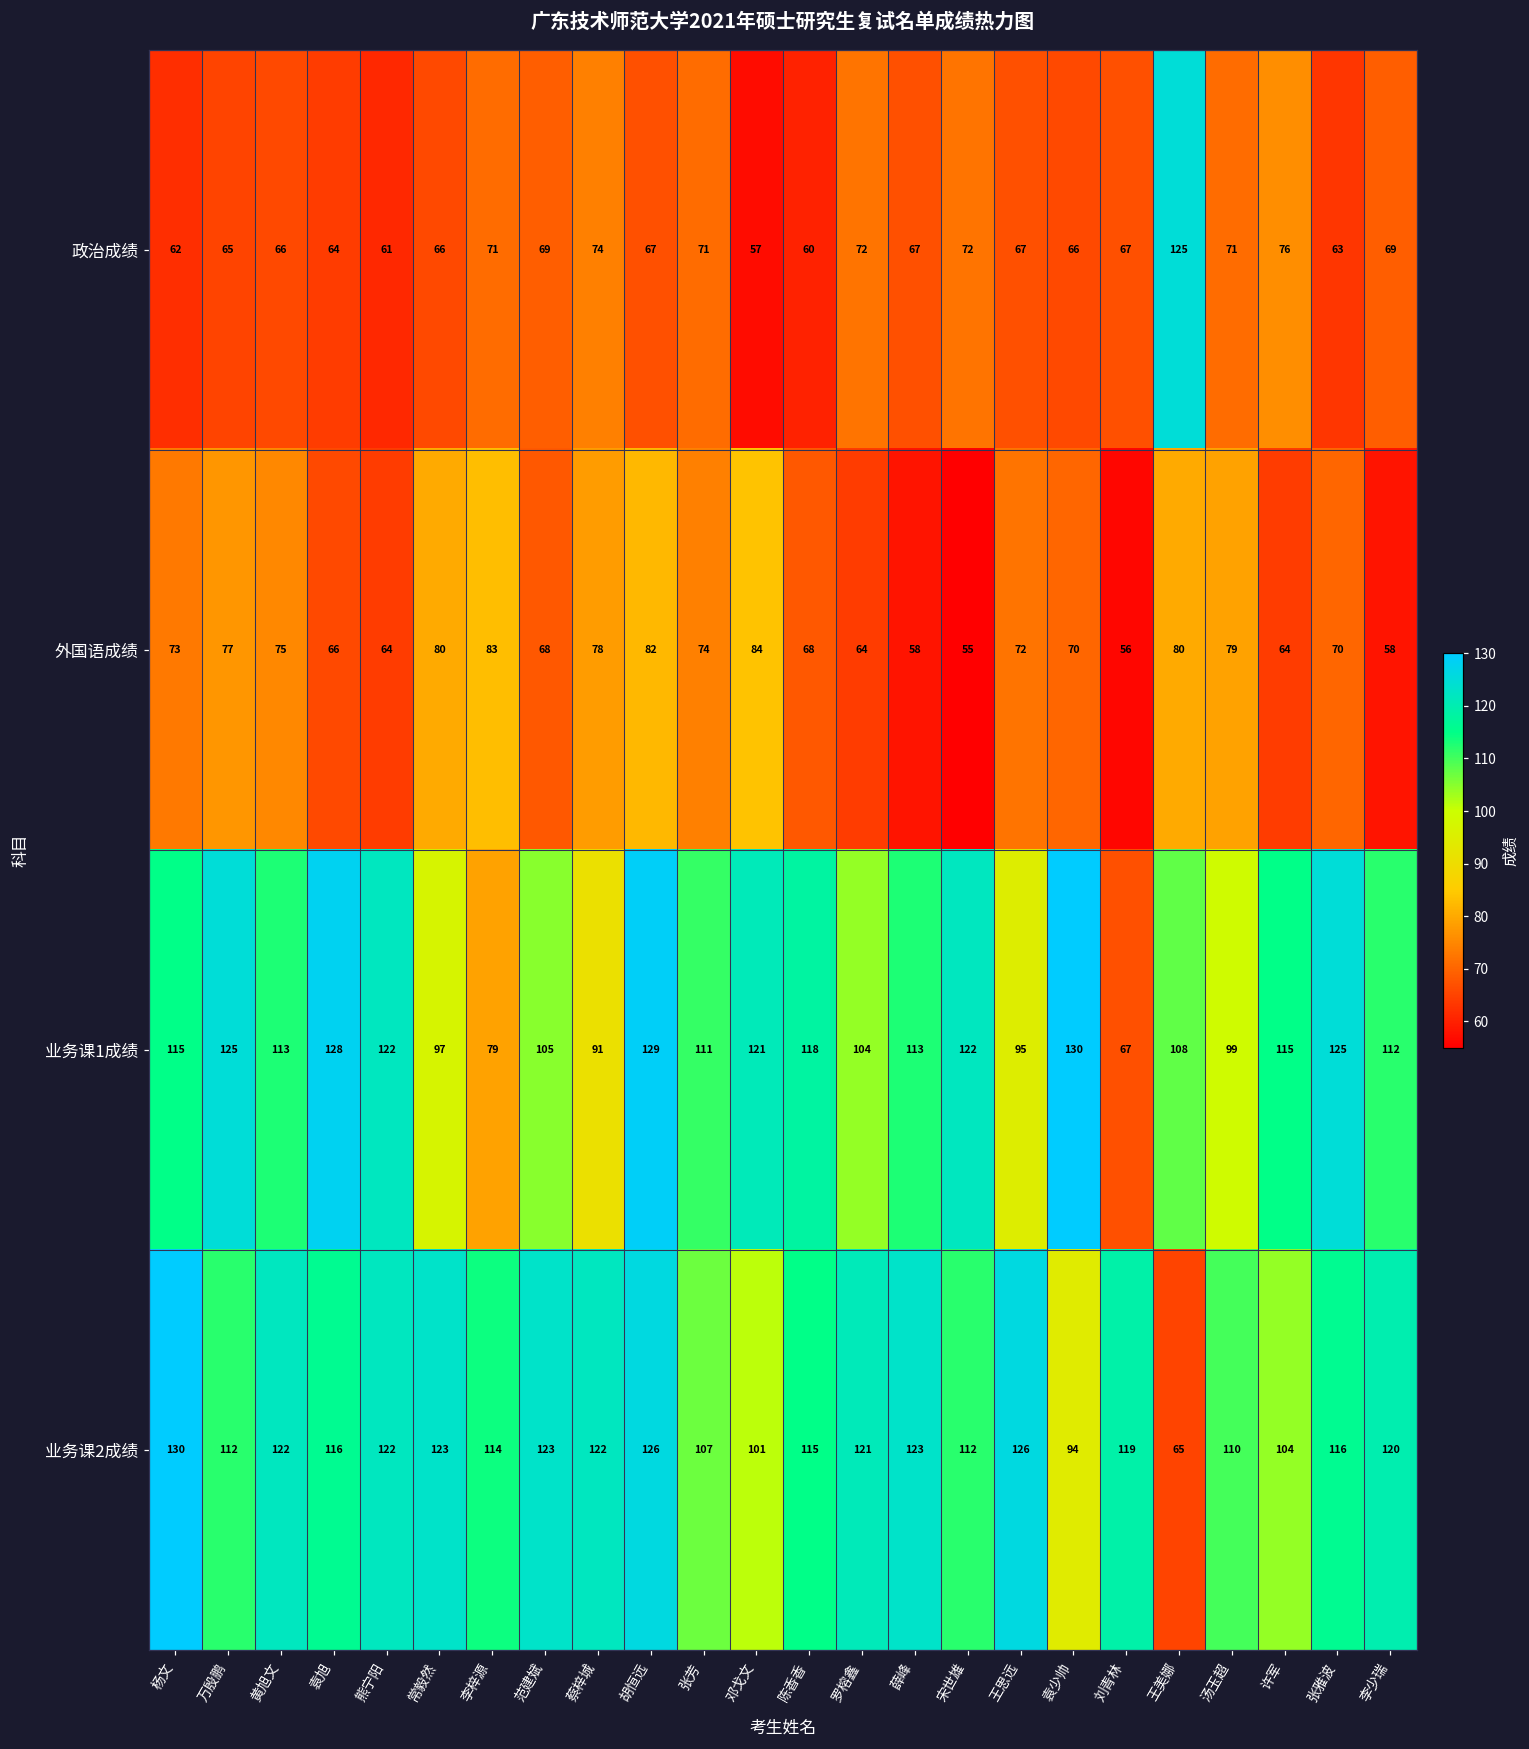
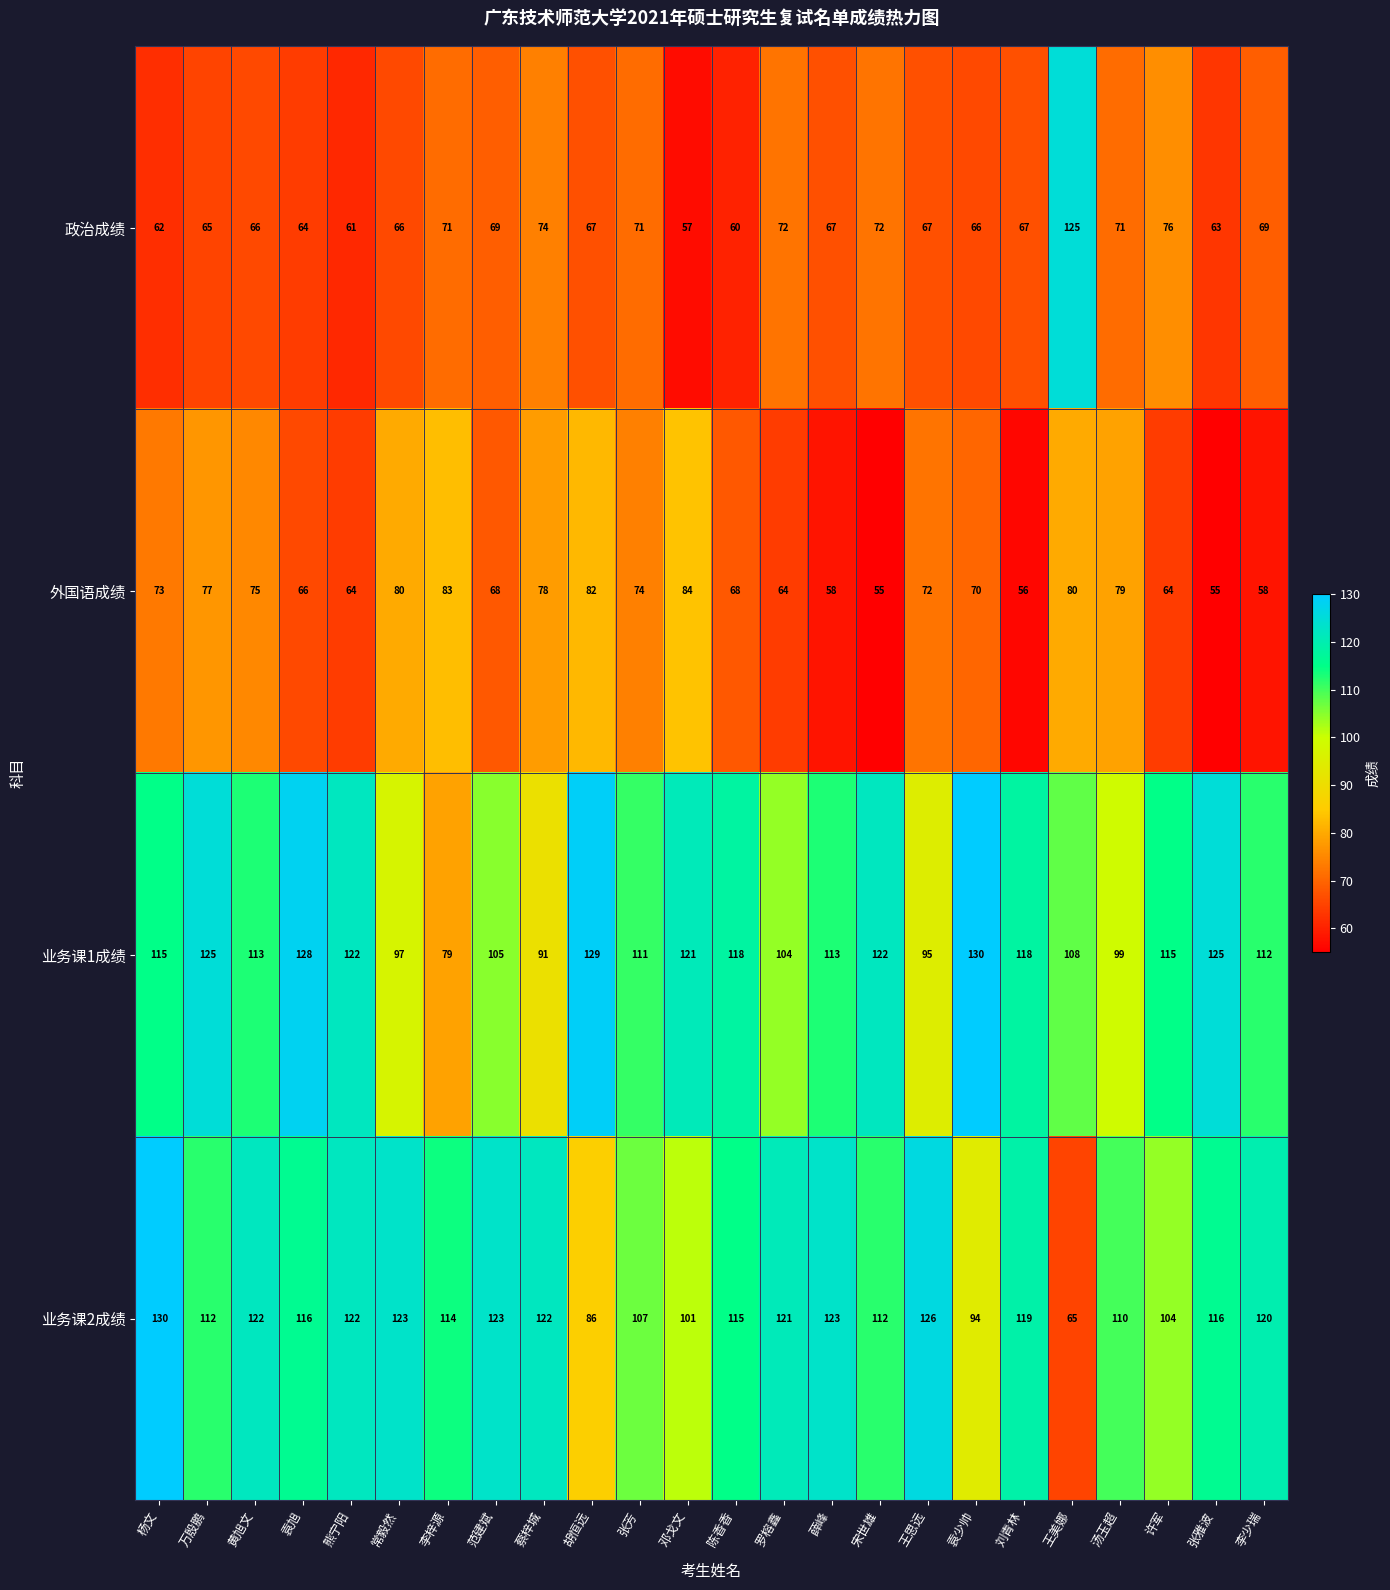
外国语成绩, 张雅波: 70 -> 55
业务课1成绩, 刘青林: 67 -> 118
业务课2成绩, 胡恒远: 126 -> 86
